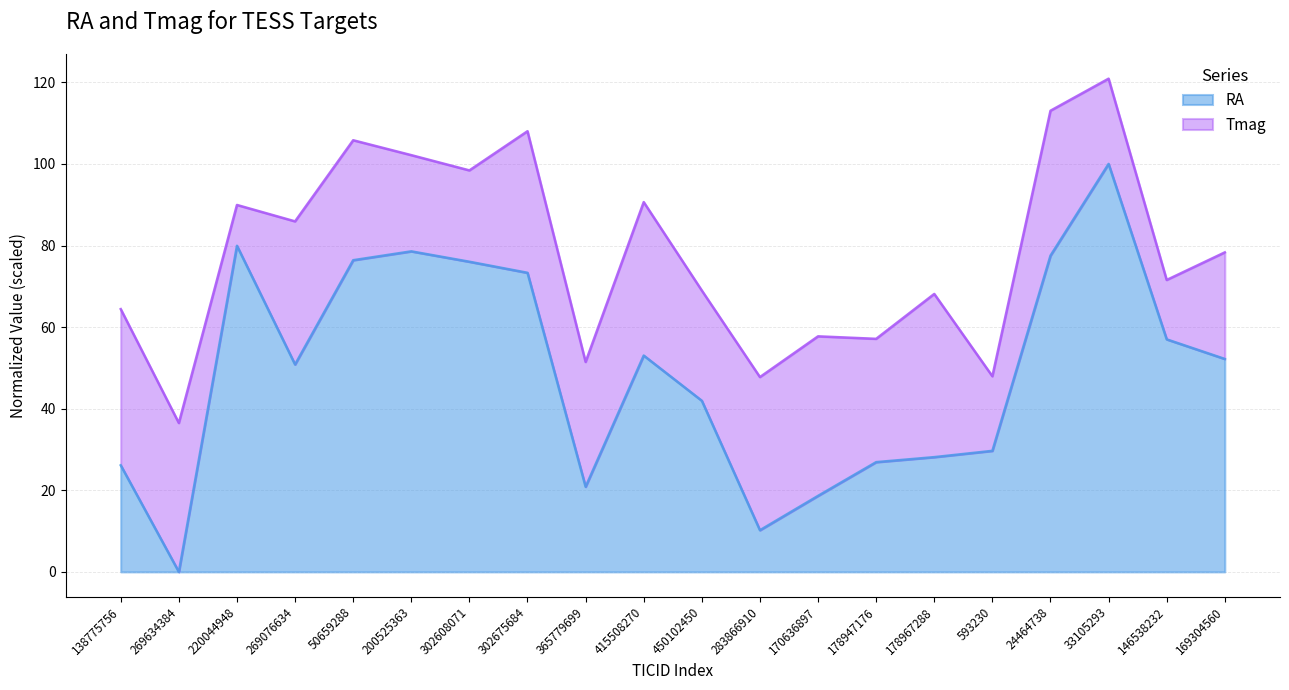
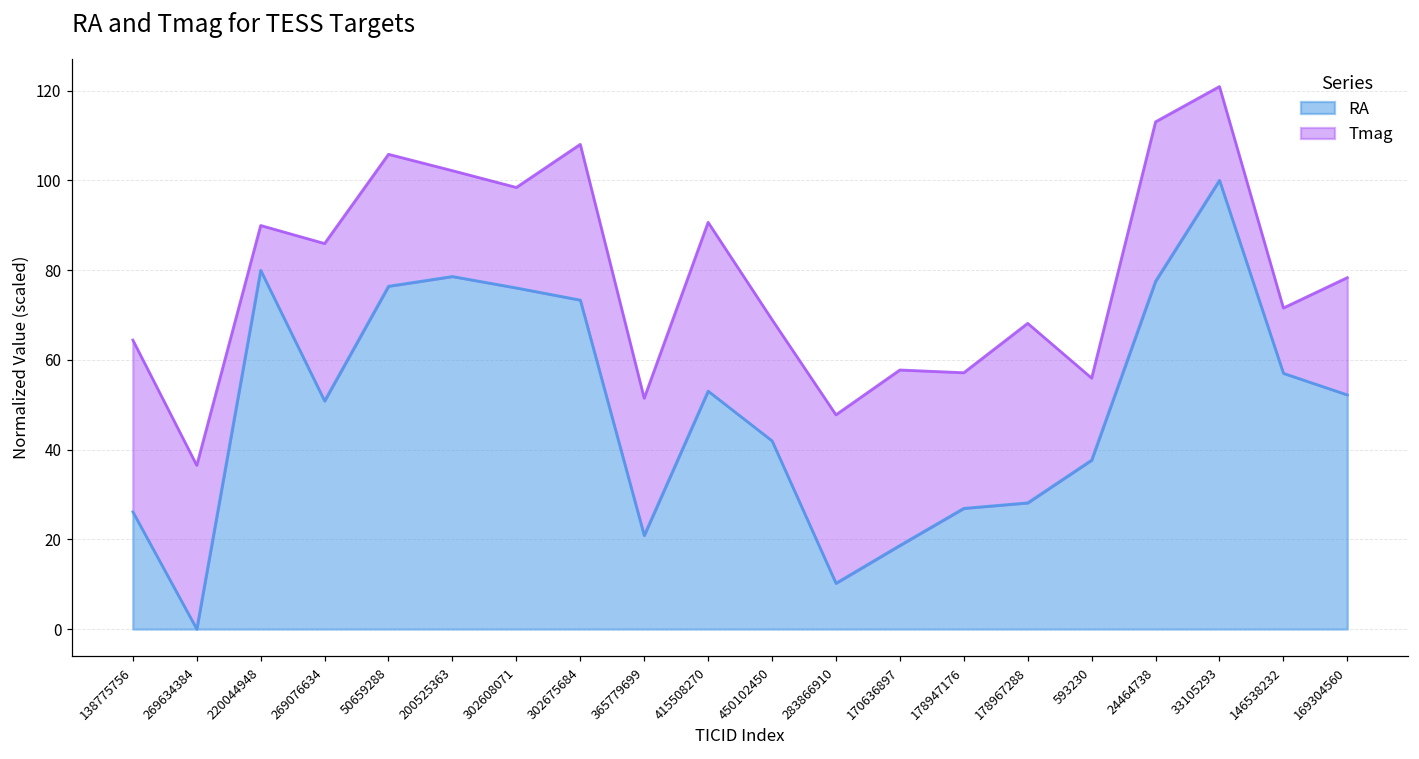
RA, 593230: 30 -> 38
